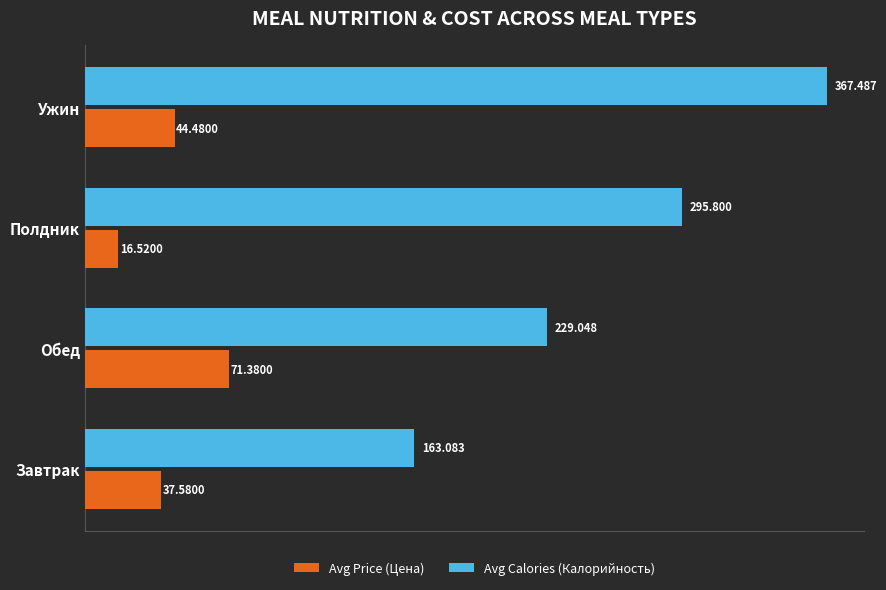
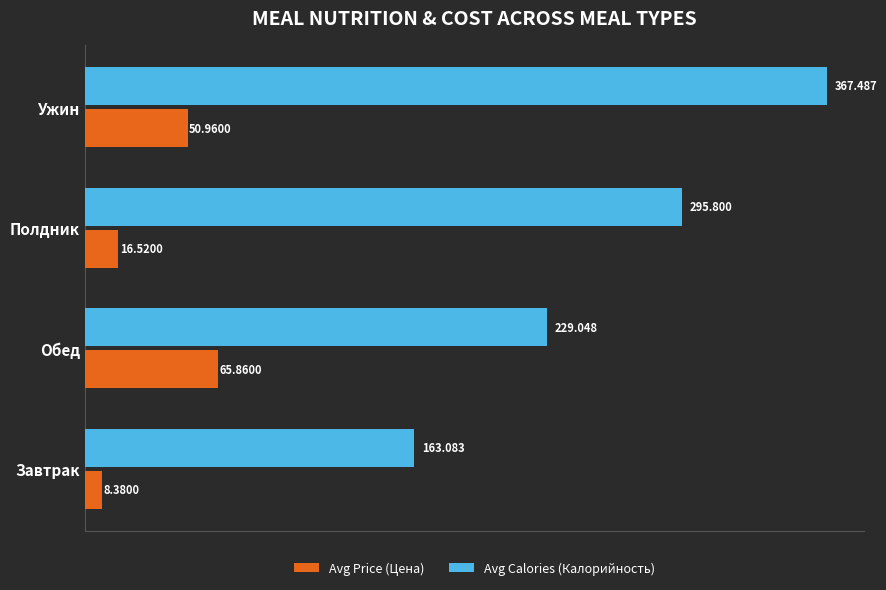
Avg Price (Цена), Ужин: 44.4800 -> 50.9600
Avg Price (Цена), Обед: 71.3800 -> 65.8600
Avg Price (Цена), Завтрак: 37.5800 -> 8.3800
